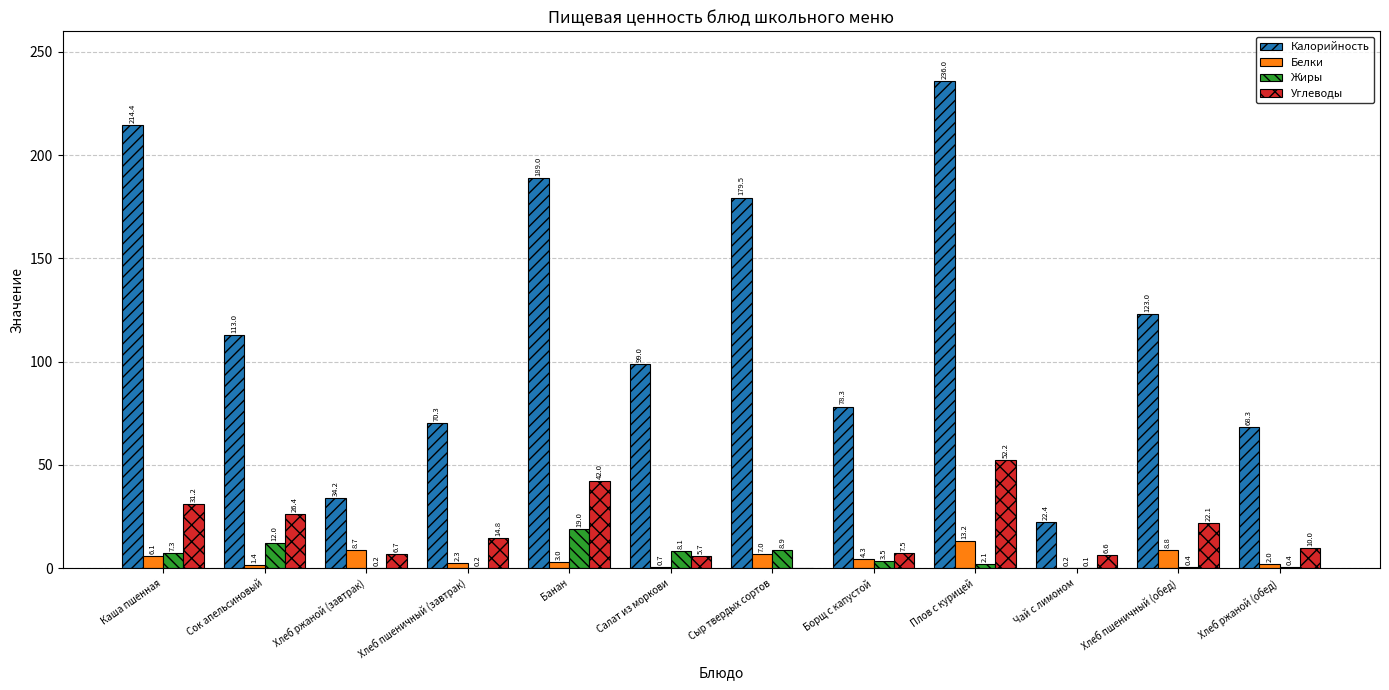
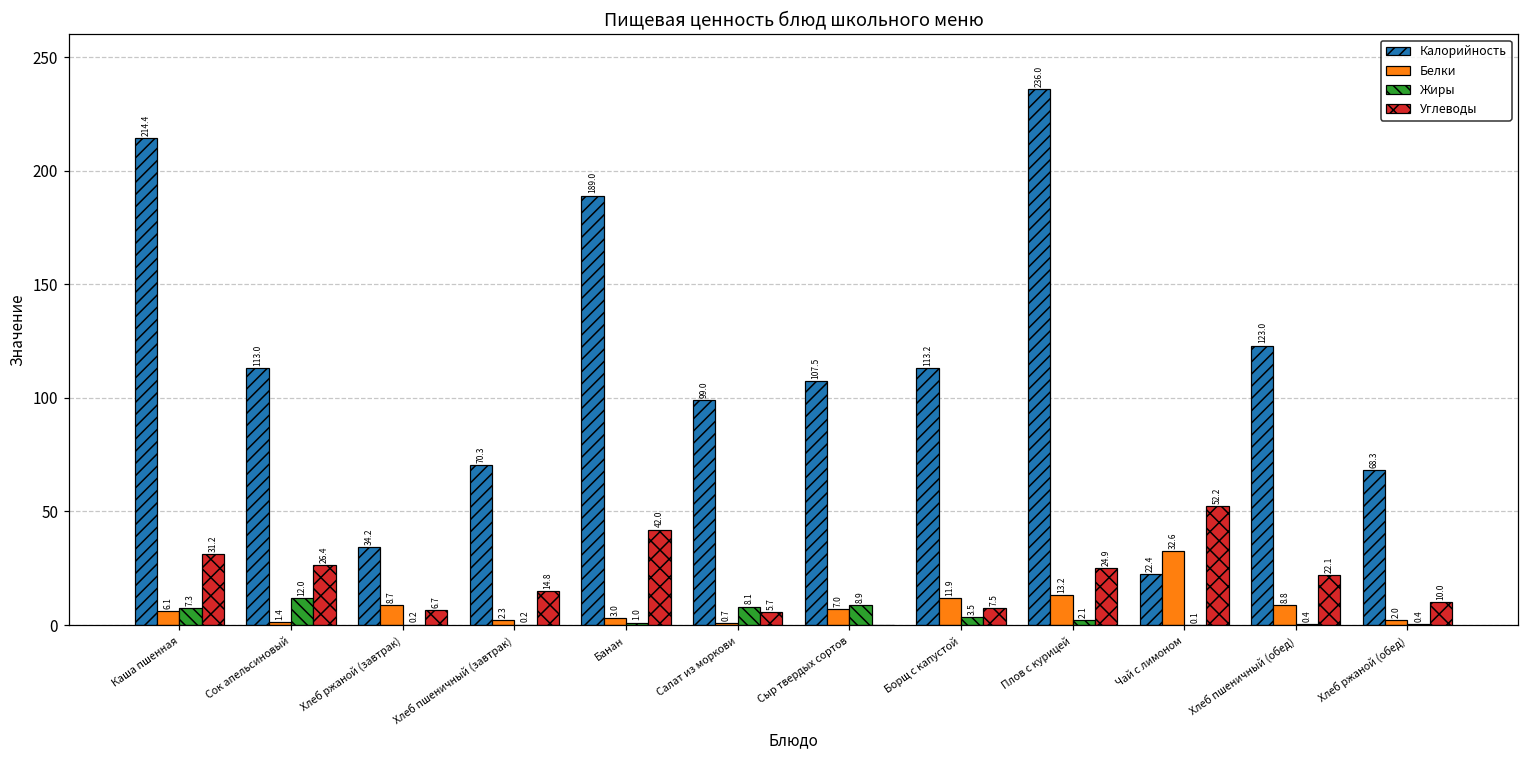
Жиры, Банан: 19.0 -> 1.0
Калорийность, Сыр твердых сортов: 179.5 -> 107.5
Калорийность, Борщ с капустой: 78.3 -> 113.2
Белки, Борщ с капустой: 4.3 -> 11.9
Углеводы, Плов с курицей: 52.2 -> 24.9
Белки, Чай с лимоном: 0.2 -> 32.6
Углеводы, Чай с лимоном: 6.6 -> 52.2
